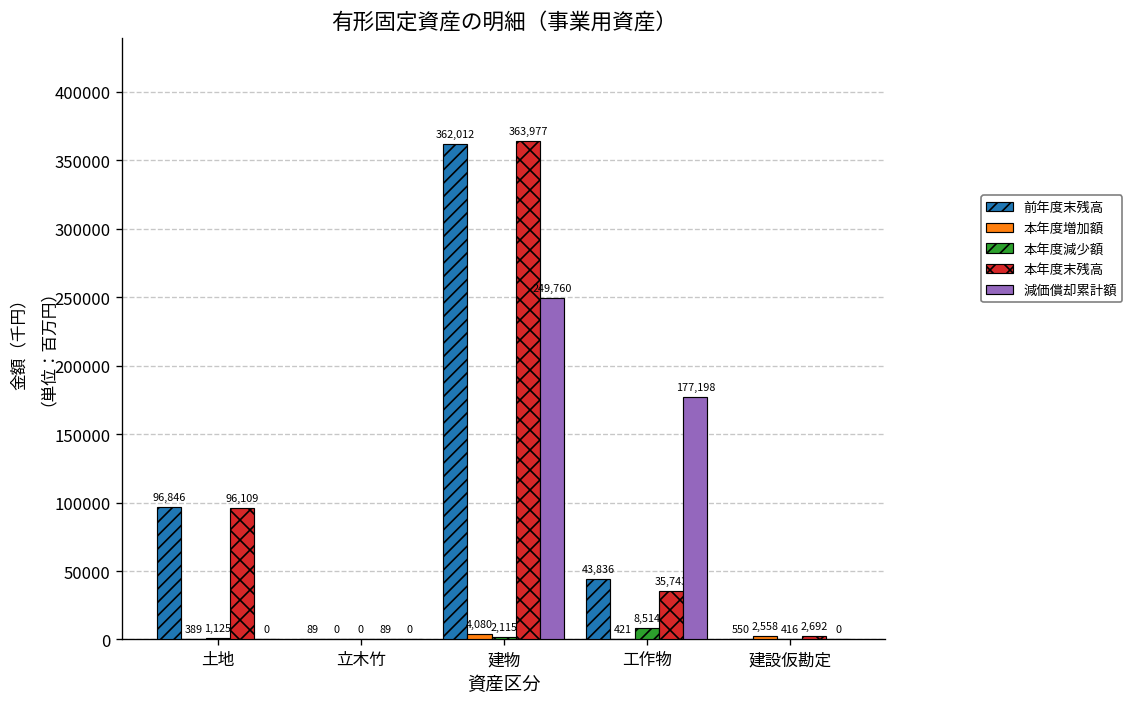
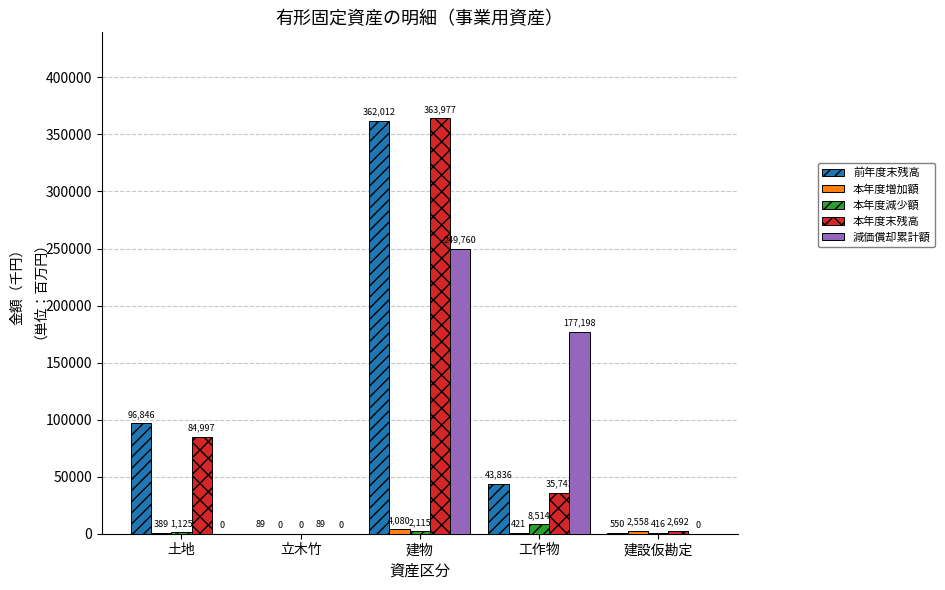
本年度末残高, 土地: 96,109 -> 84,997
